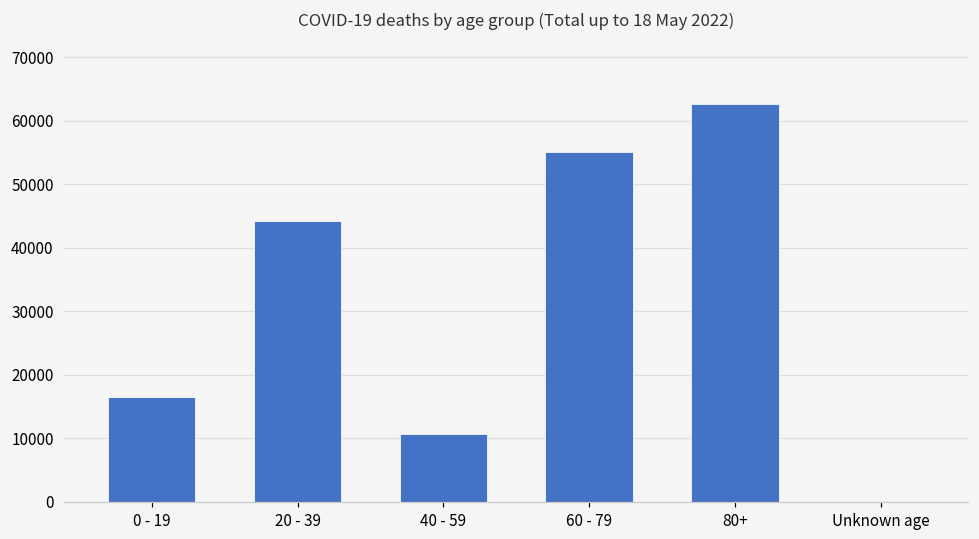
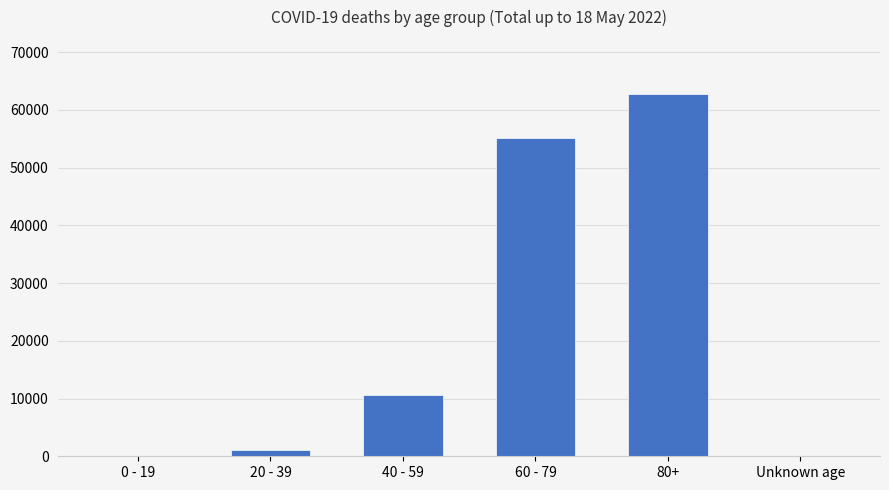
0 - 19: 16000 -> 0
20 - 39: 44000 -> 1000
